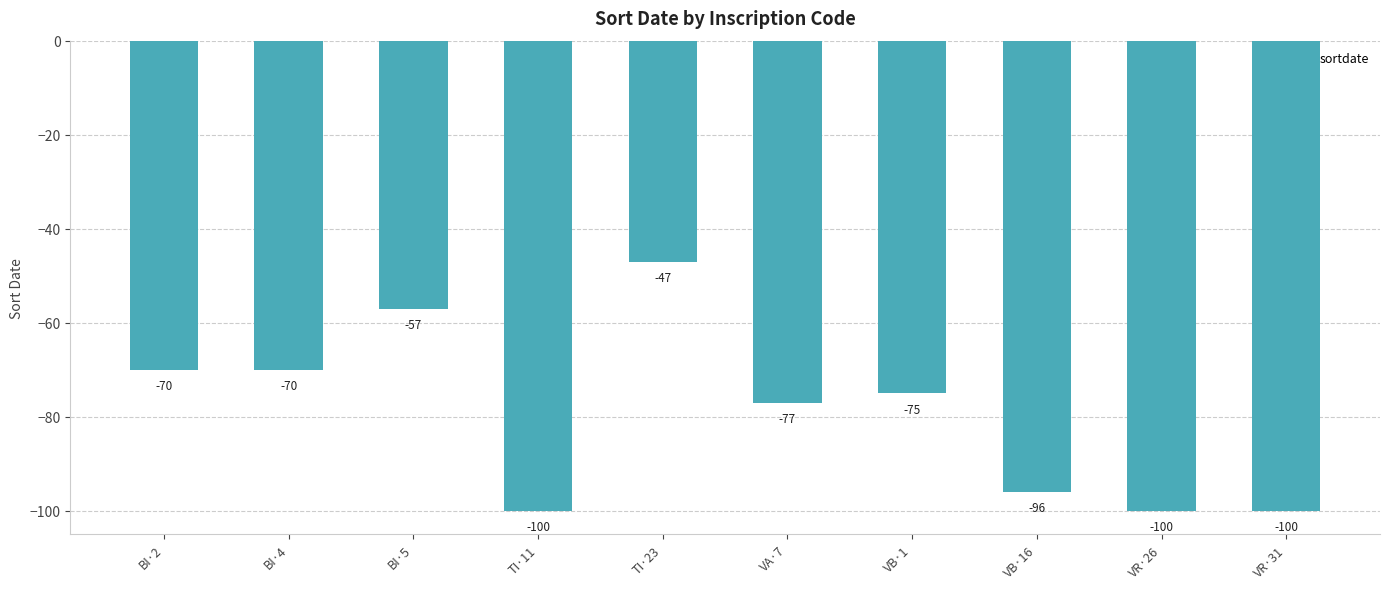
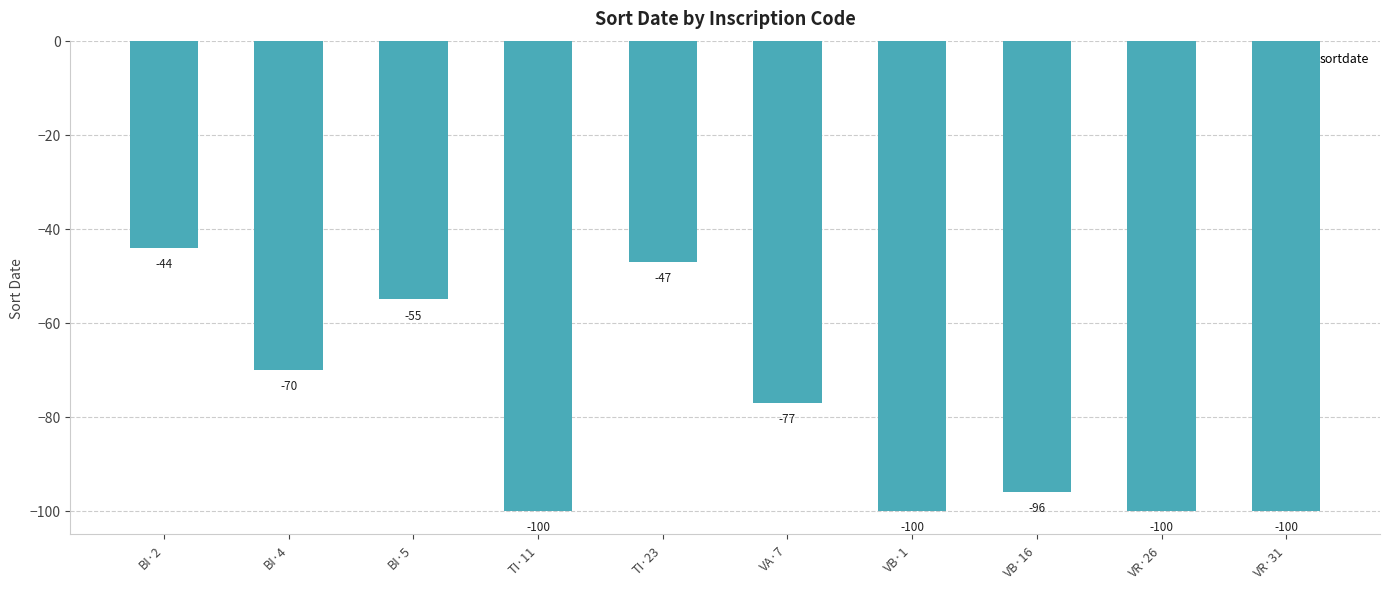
BI·2: -70 -> -44
BI·5: -57 -> -55
VB·1: -75 -> -100
